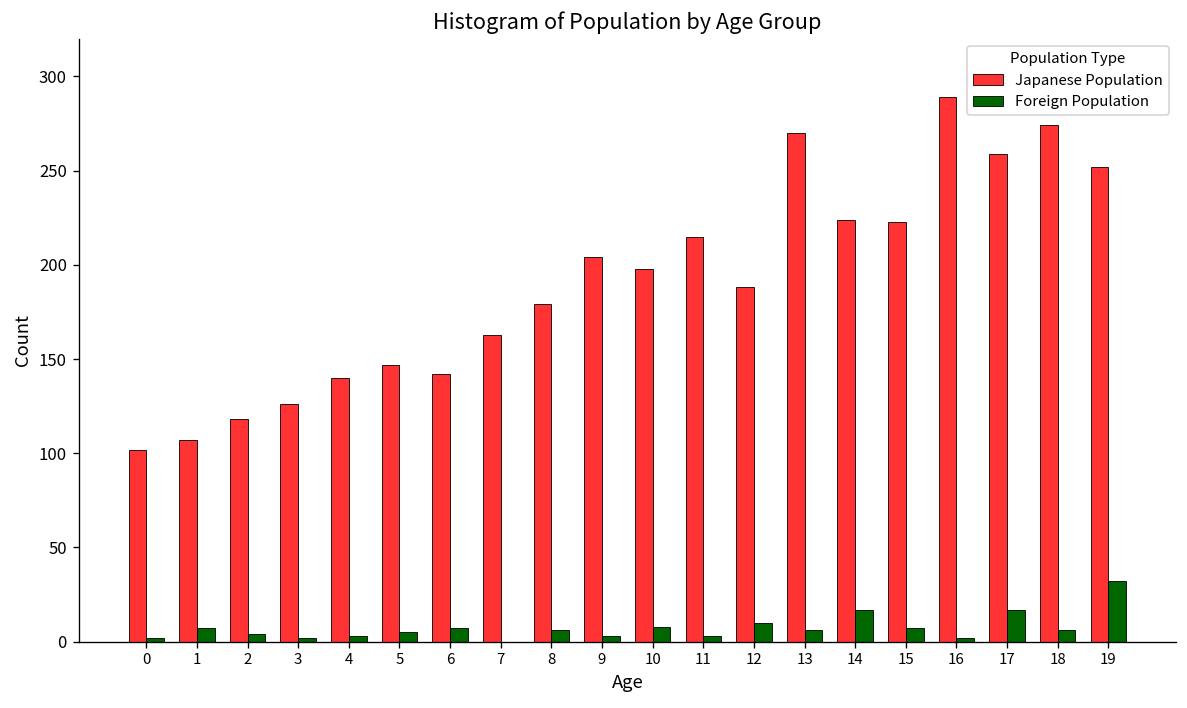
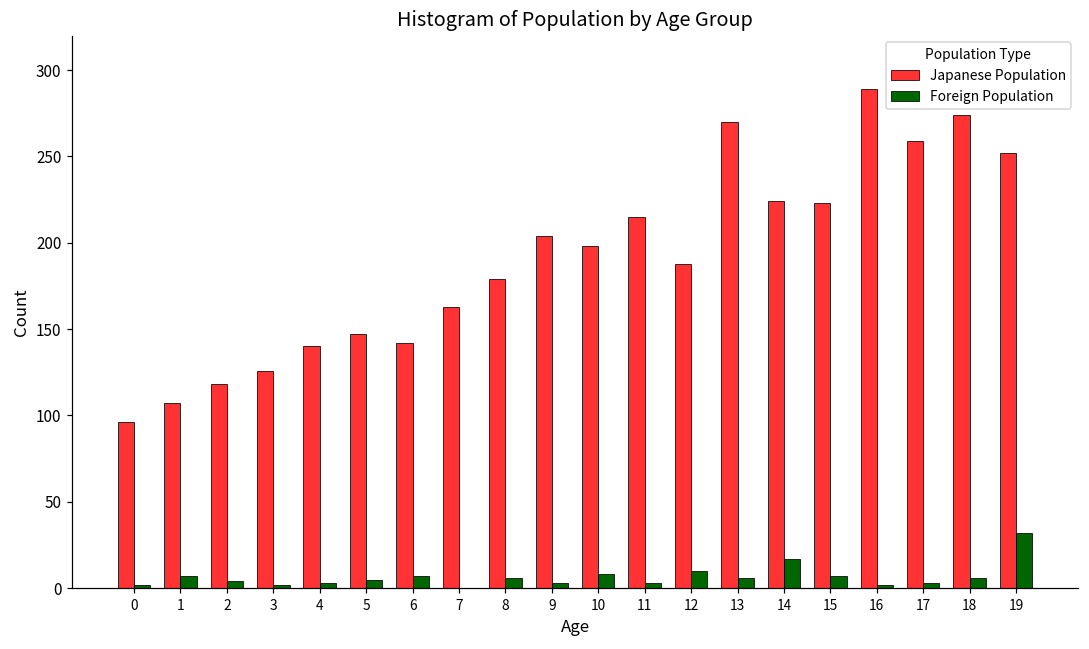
Japanese Population, 0: 102 -> 96
Foreign Population, 17: 17 -> 3
